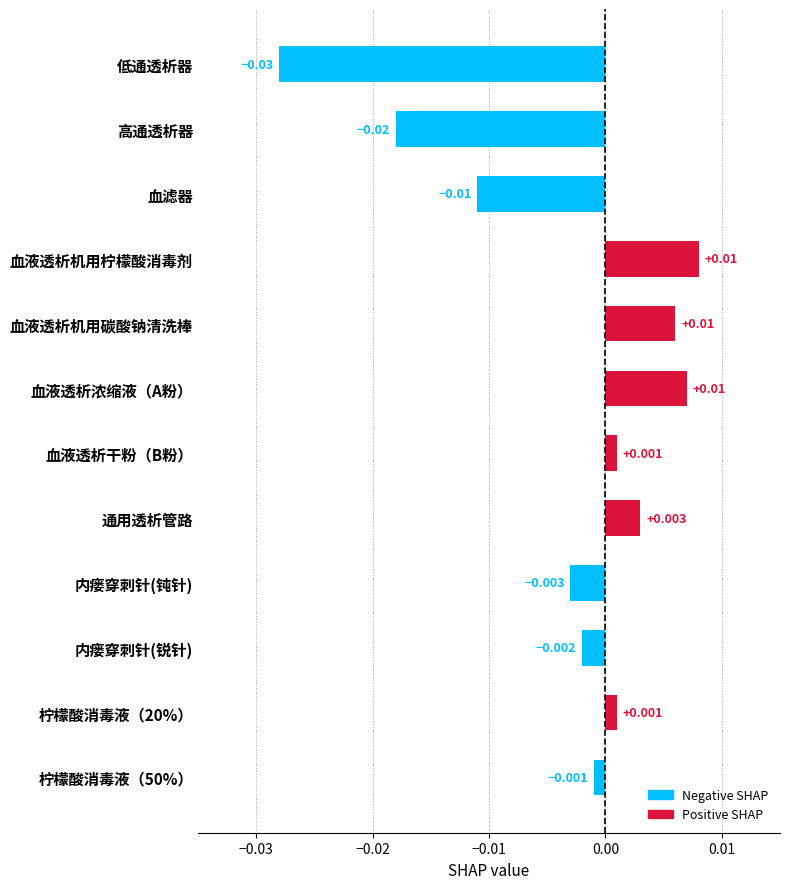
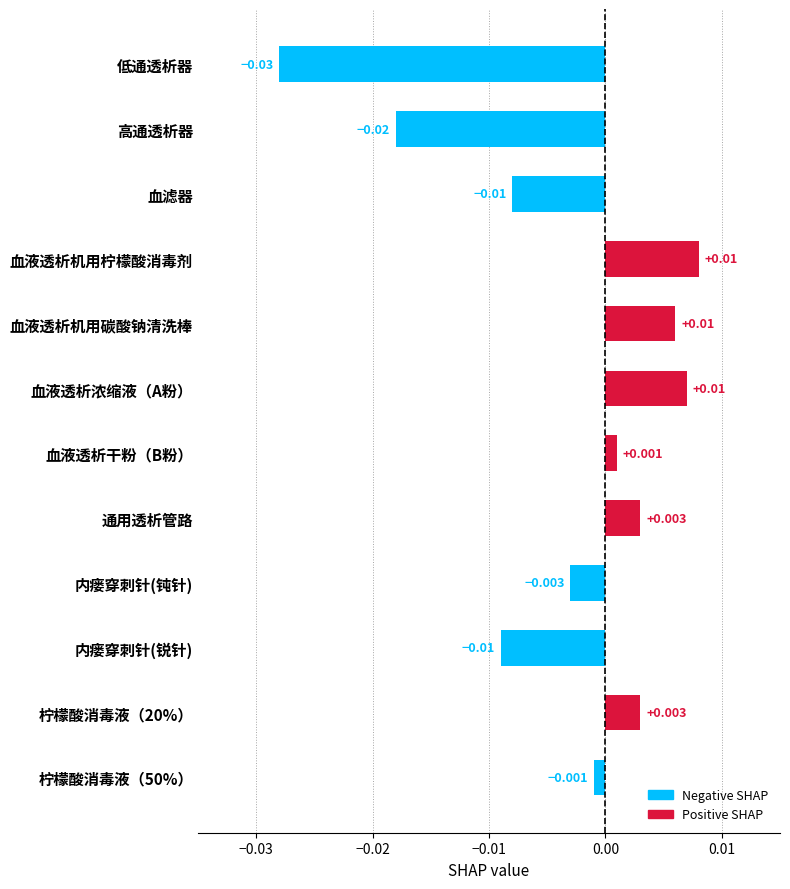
血滤器: -0.011 -> -0.008
内瘘穿刺针(锐针): -0.002 -> -0.01
柠檬酸消毒液（20%）: +0.001 -> +0.003
